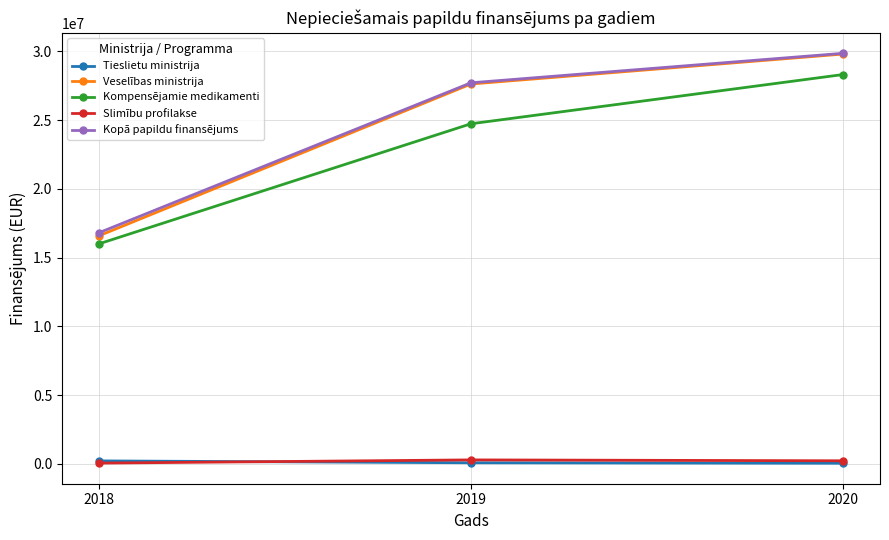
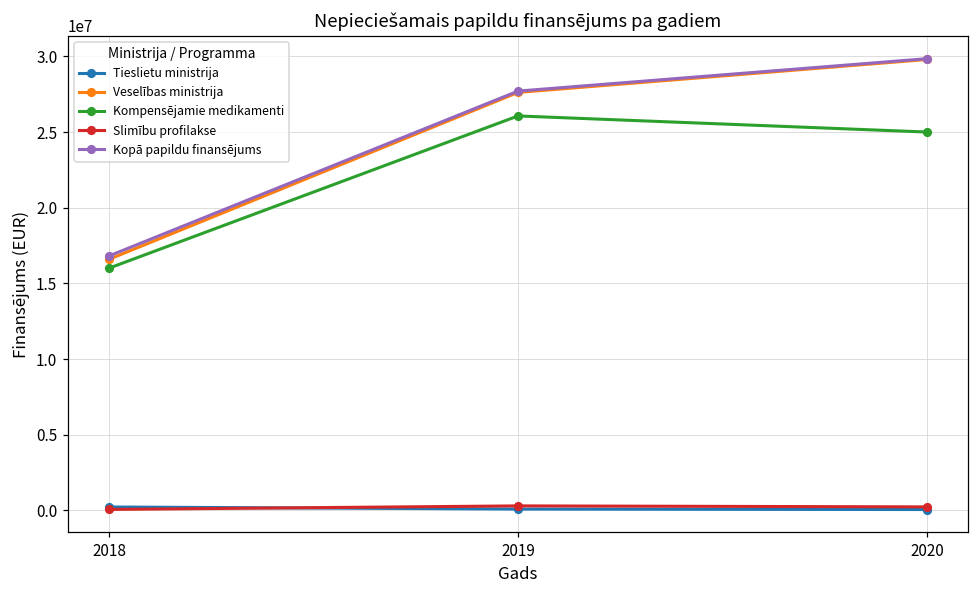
Kompensējamie medikamenti, 2019: 24700000 -> 26100000
Kompensējamie medikamenti, 2020: 28300000 -> 25000000
